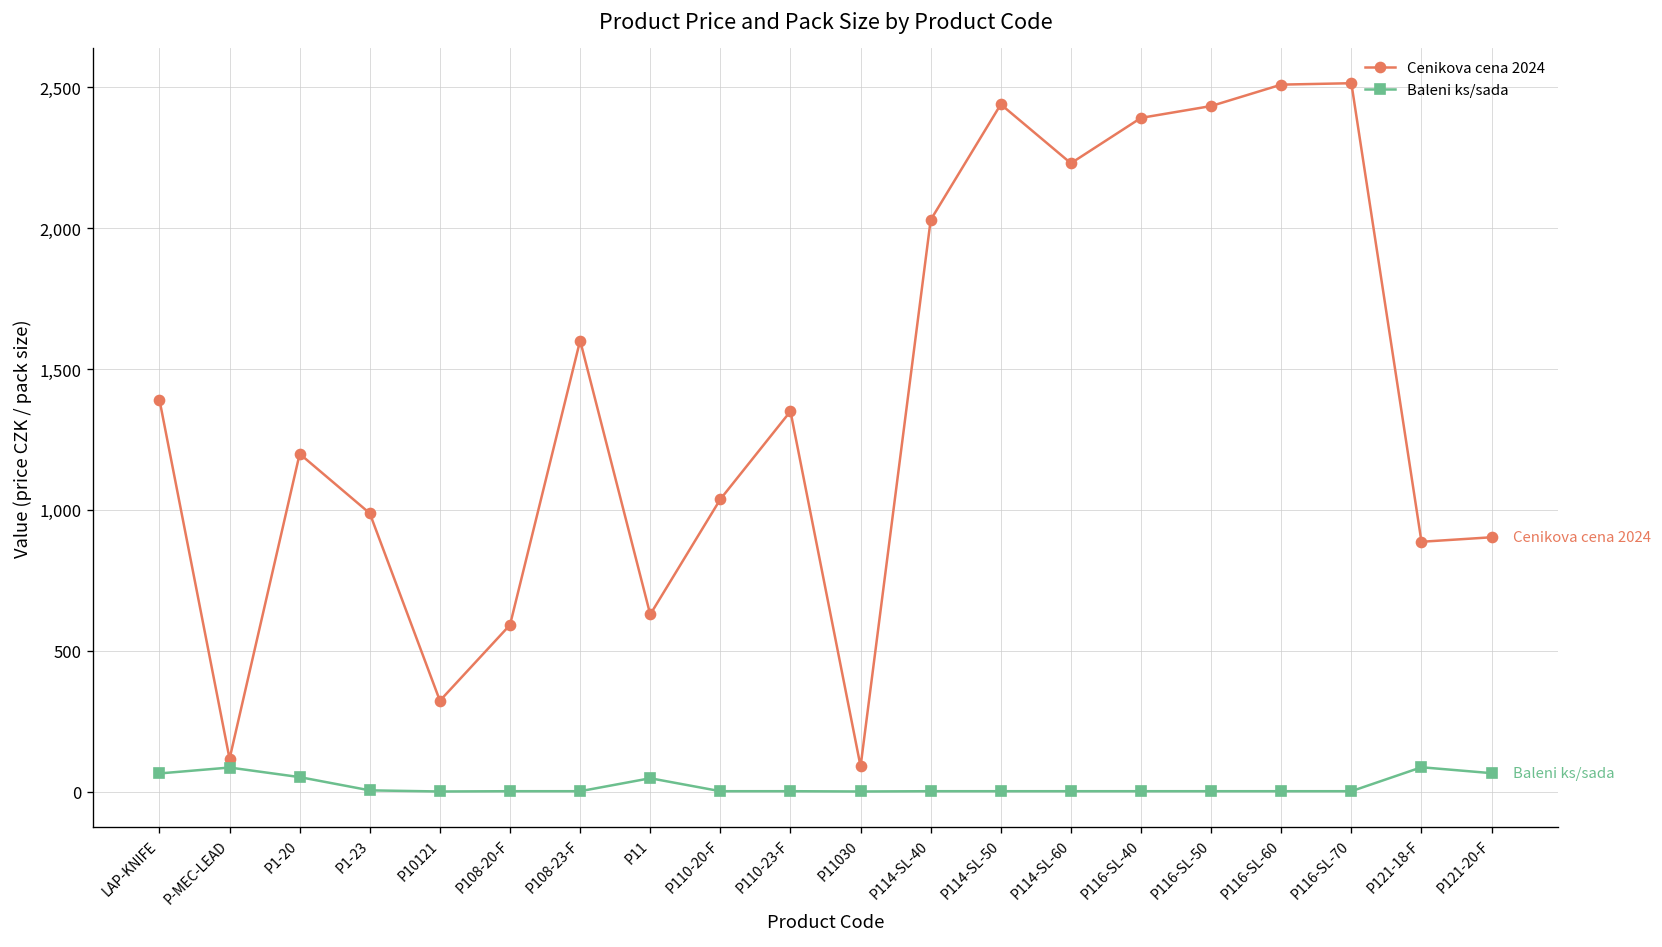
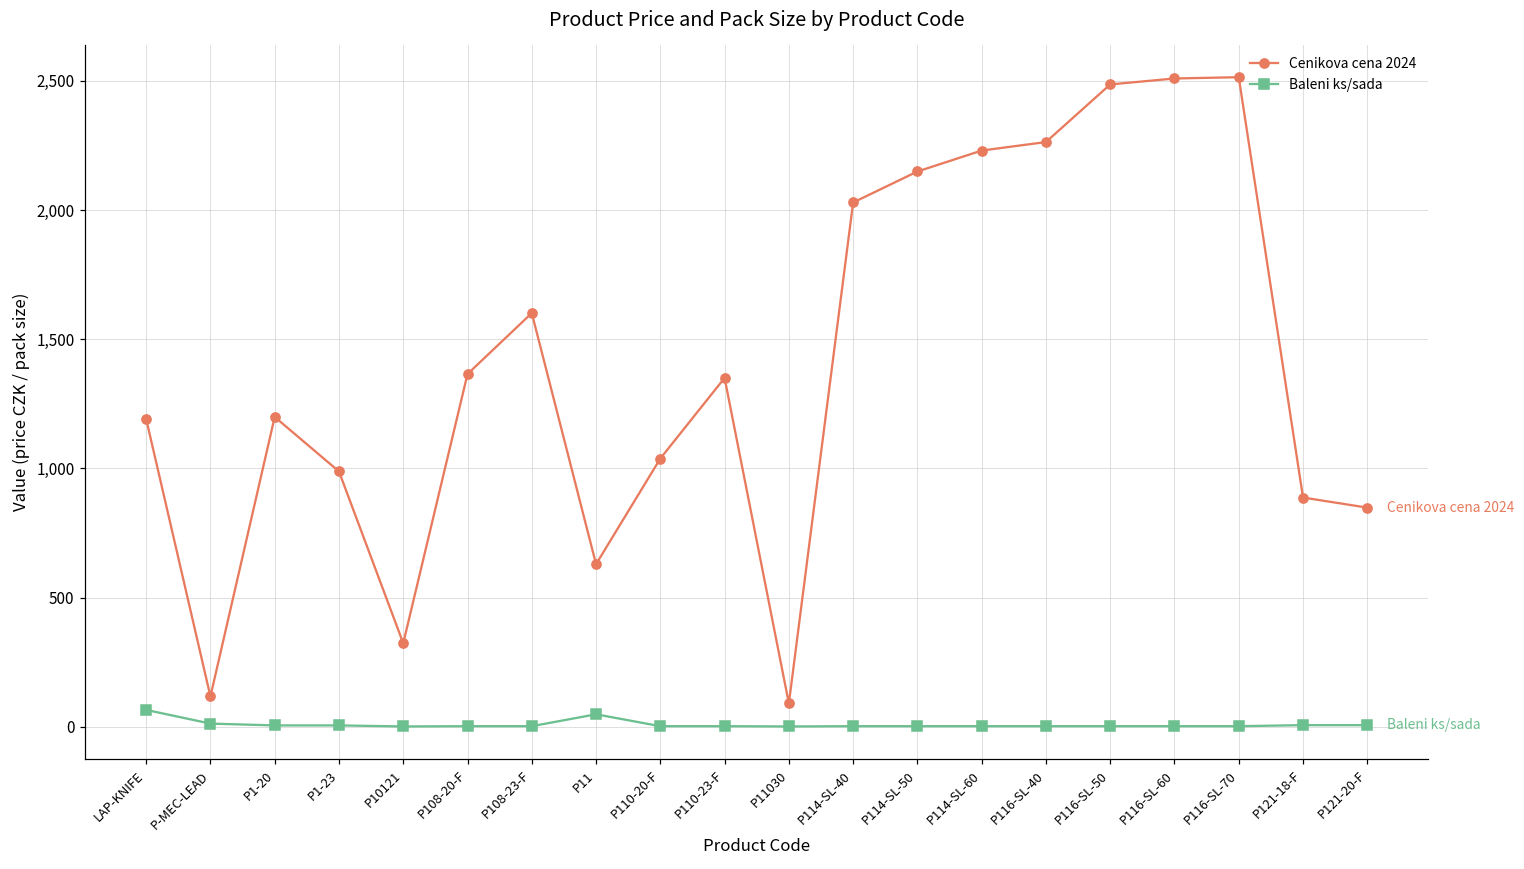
Cenikova cena 2024, LAP-KNIFE: 1,390 -> 1,190
Baleni ks/sada, P-MEC-LEAD: 90 -> 10
Baleni ks/sada, P1-20: 50 -> 10
Cenikova cena 2024, P108-20-F: 590 -> 1,370
Cenikova cena 2024, P114-SL-50: 2,440 -> 2,150
Cenikova cena 2024, P116-SL-40: 2,390 -> 2,260
Cenikova cena 2024, P116-SL-50: 2,430 -> 2,490
Baleni ks/sada, P121-18-F: 90 -> 10
Cenikova cena 2024, P121-20-F: 900 -> 850
Baleni ks/sada, P121-20-F: 70 -> 10
